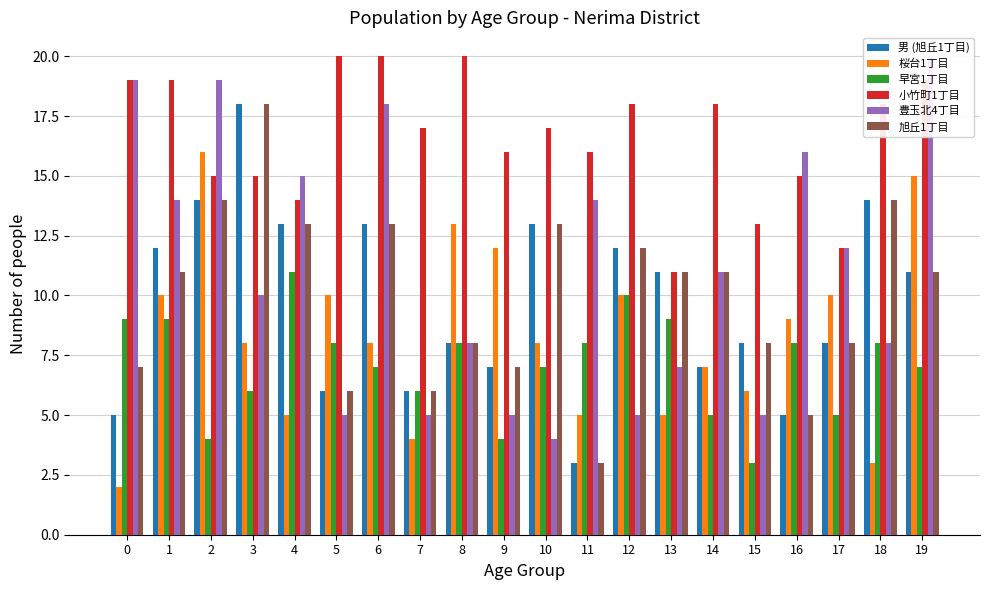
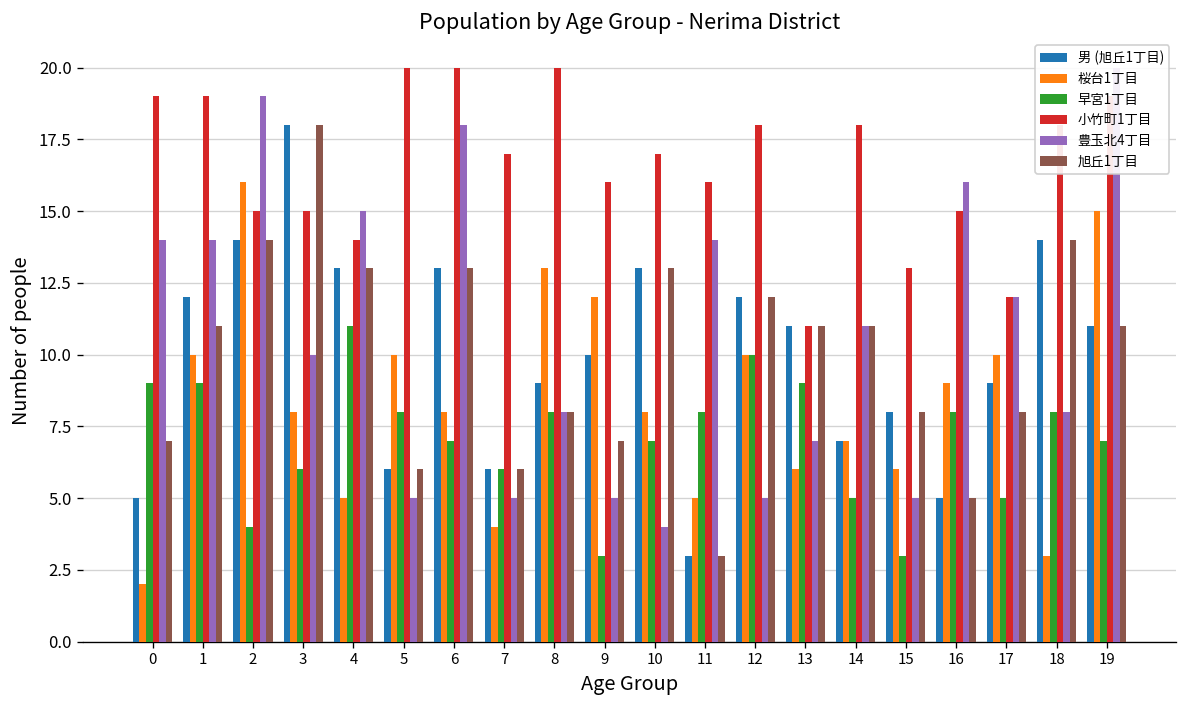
豊玉北4丁目, 0: 19 -> 14
男 (旭丘1丁目), 8: 8 -> 9
男 (旭丘1丁目), 9: 7 -> 10
早宮1丁目, 9: 4 -> 3
桜台1丁目, 13: 5 -> 6
男 (旭丘1丁目), 17: 8 -> 9
